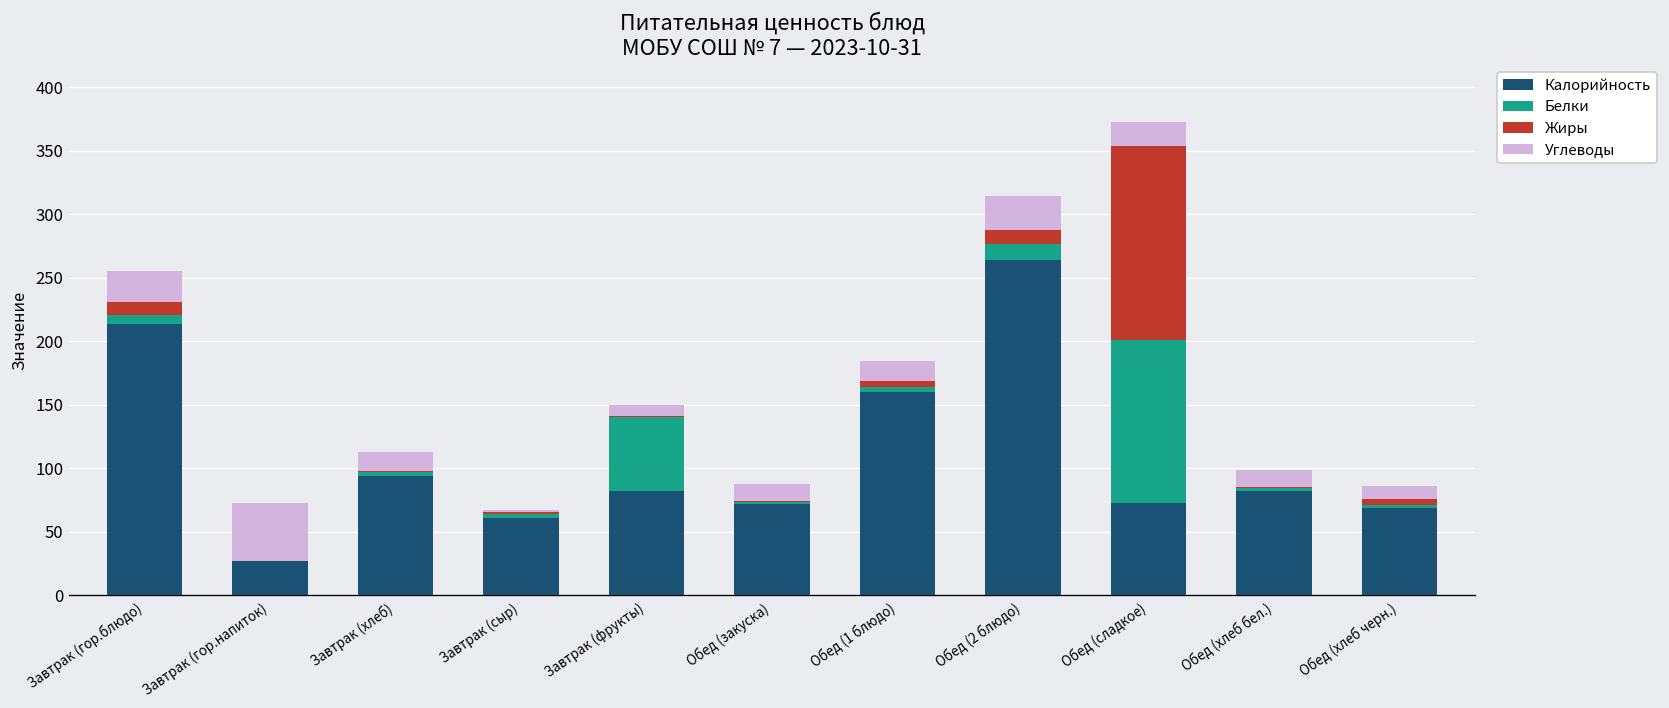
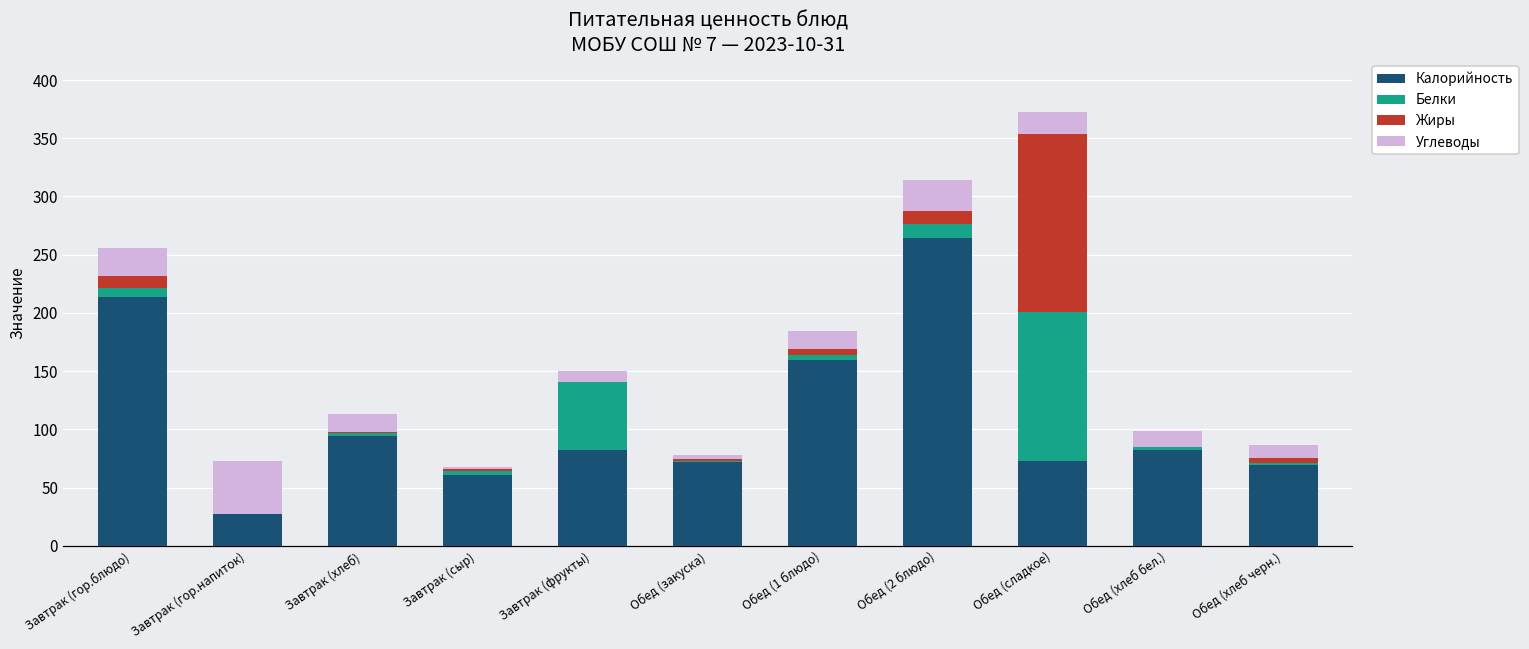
Углеводы, Обед (закуска): 14 -> 4
